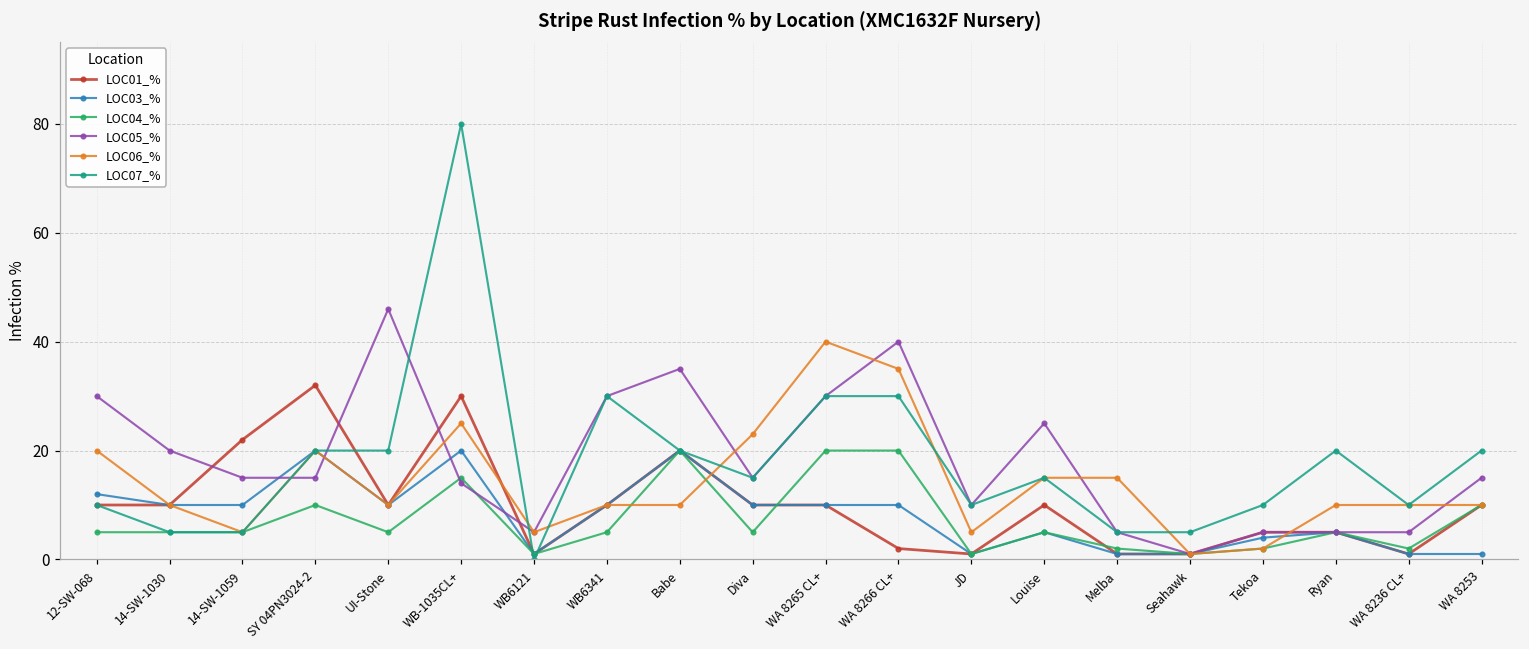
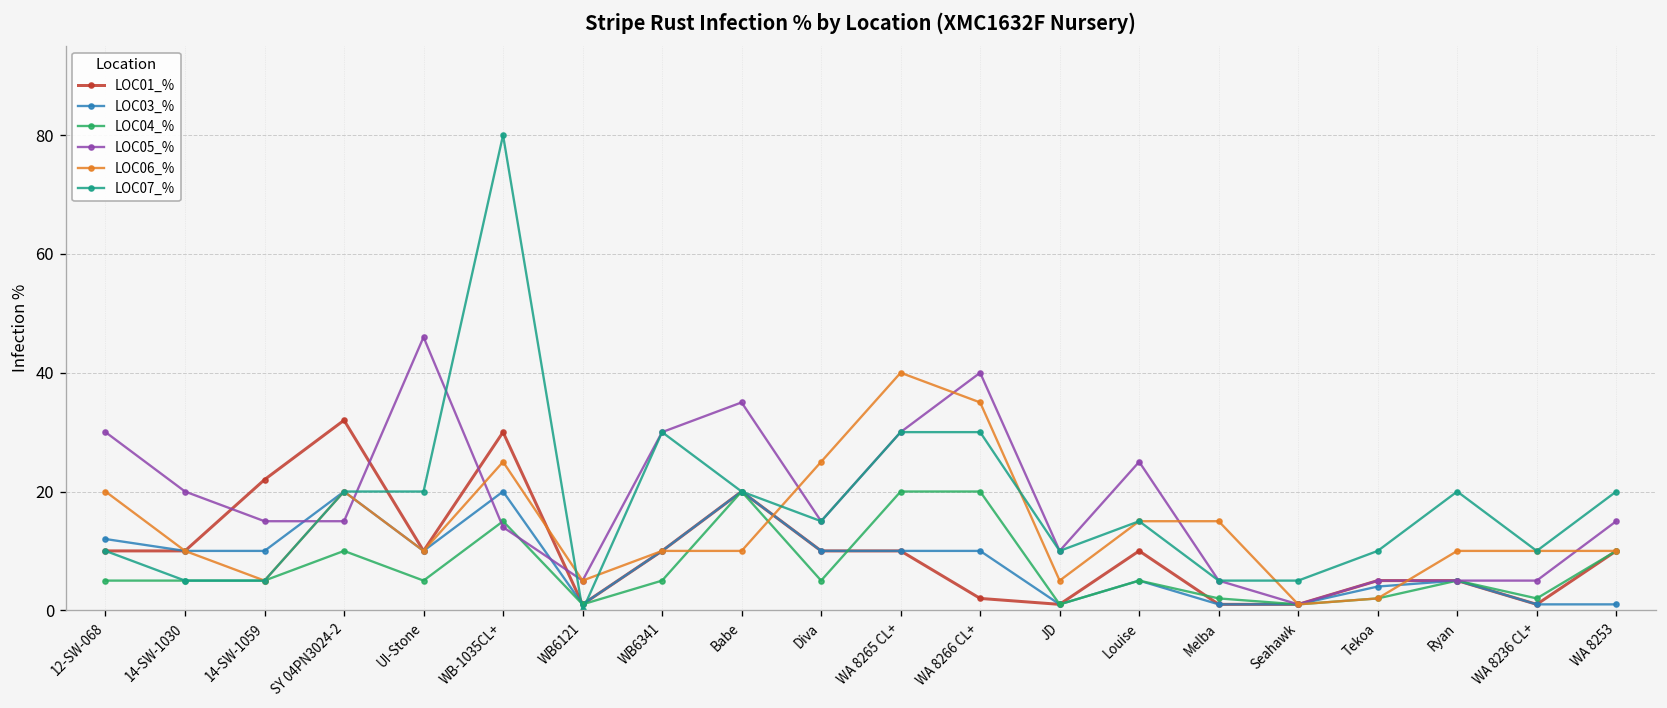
LOC06_%, Diva: 23 -> 25
